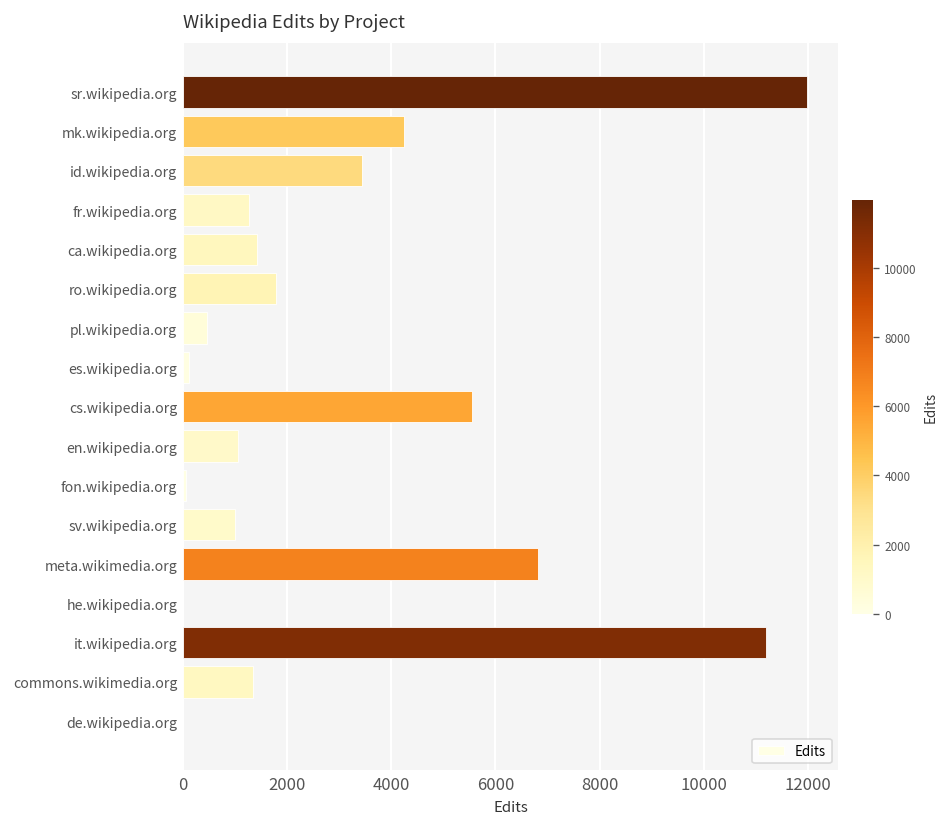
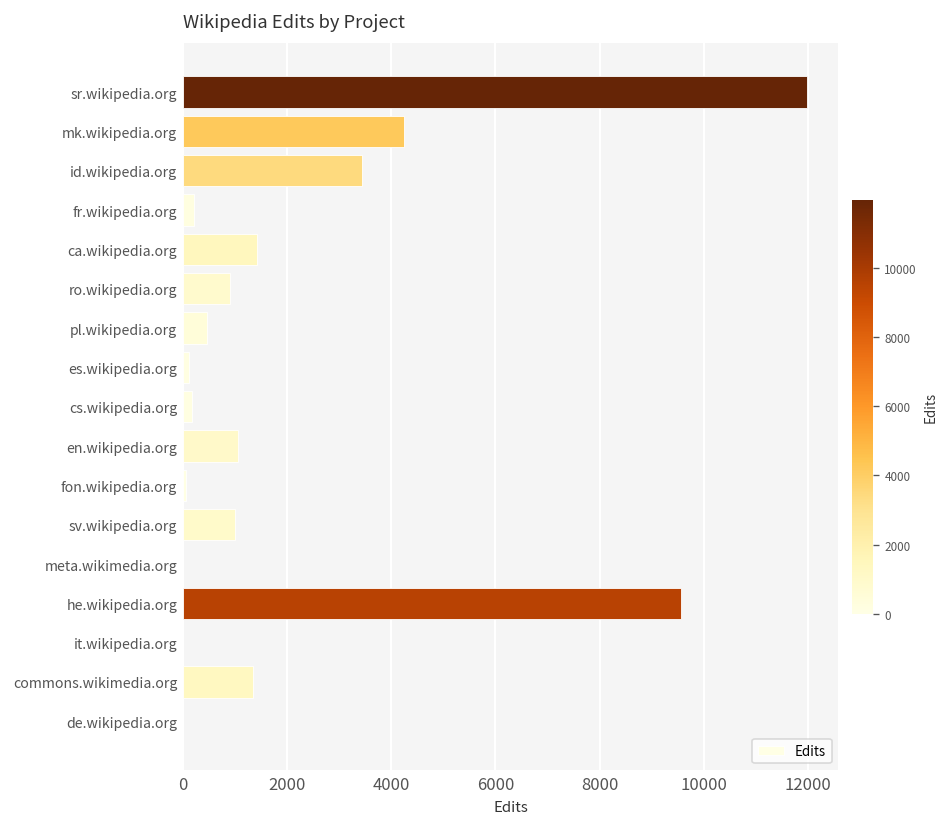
fr.wikipedia.org: 1300 -> 200
ro.wikipedia.org: 1800 -> 900
cs.wikipedia.org: 5600 -> 200
meta.wikimedia.org: 6800 -> 0
he.wikipedia.org: 0 -> 9600
it.wikipedia.org: 11200 -> 0
